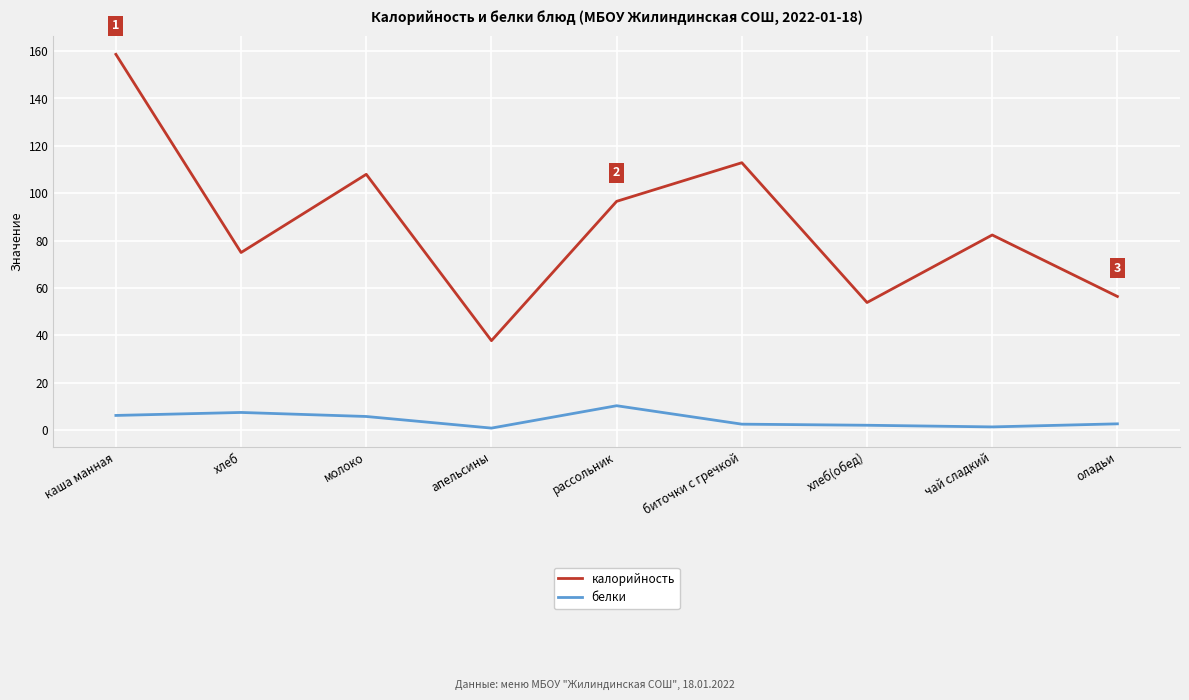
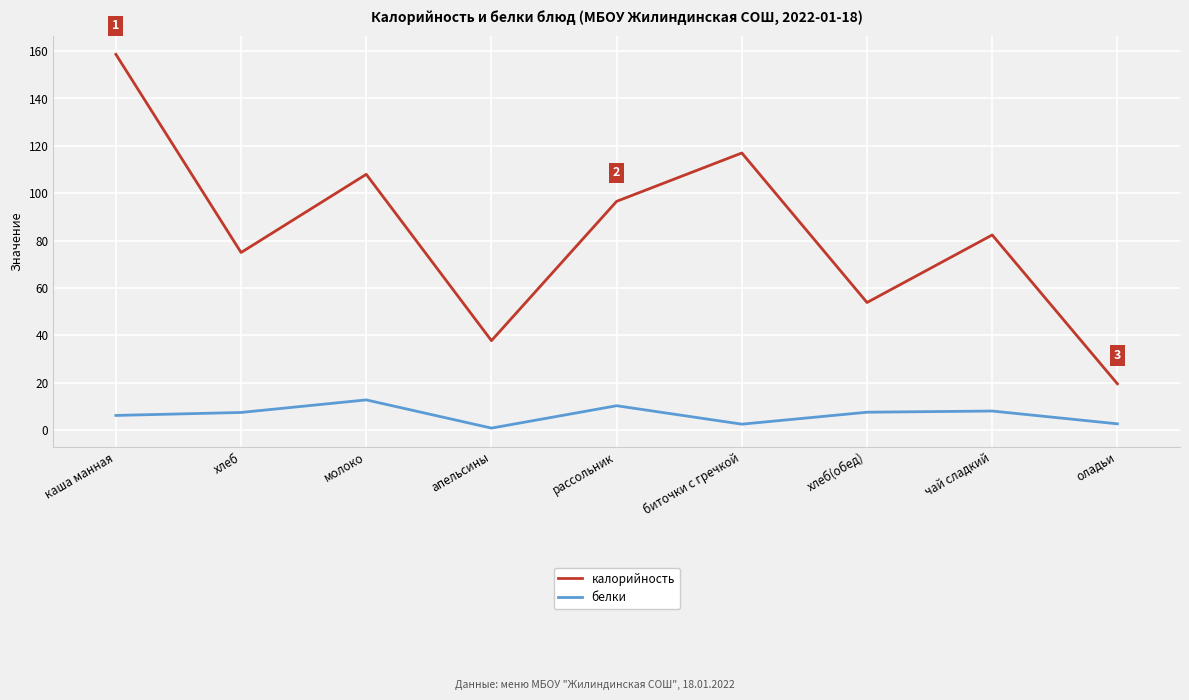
белки, молоко: 6 -> 13
калорийность, биточки с гречкой: 113 -> 117
белки, хлеб(обед): 2 -> 8
белки, чай сладкий: 1 -> 8
калорийность, оладьи: 56 -> 20
